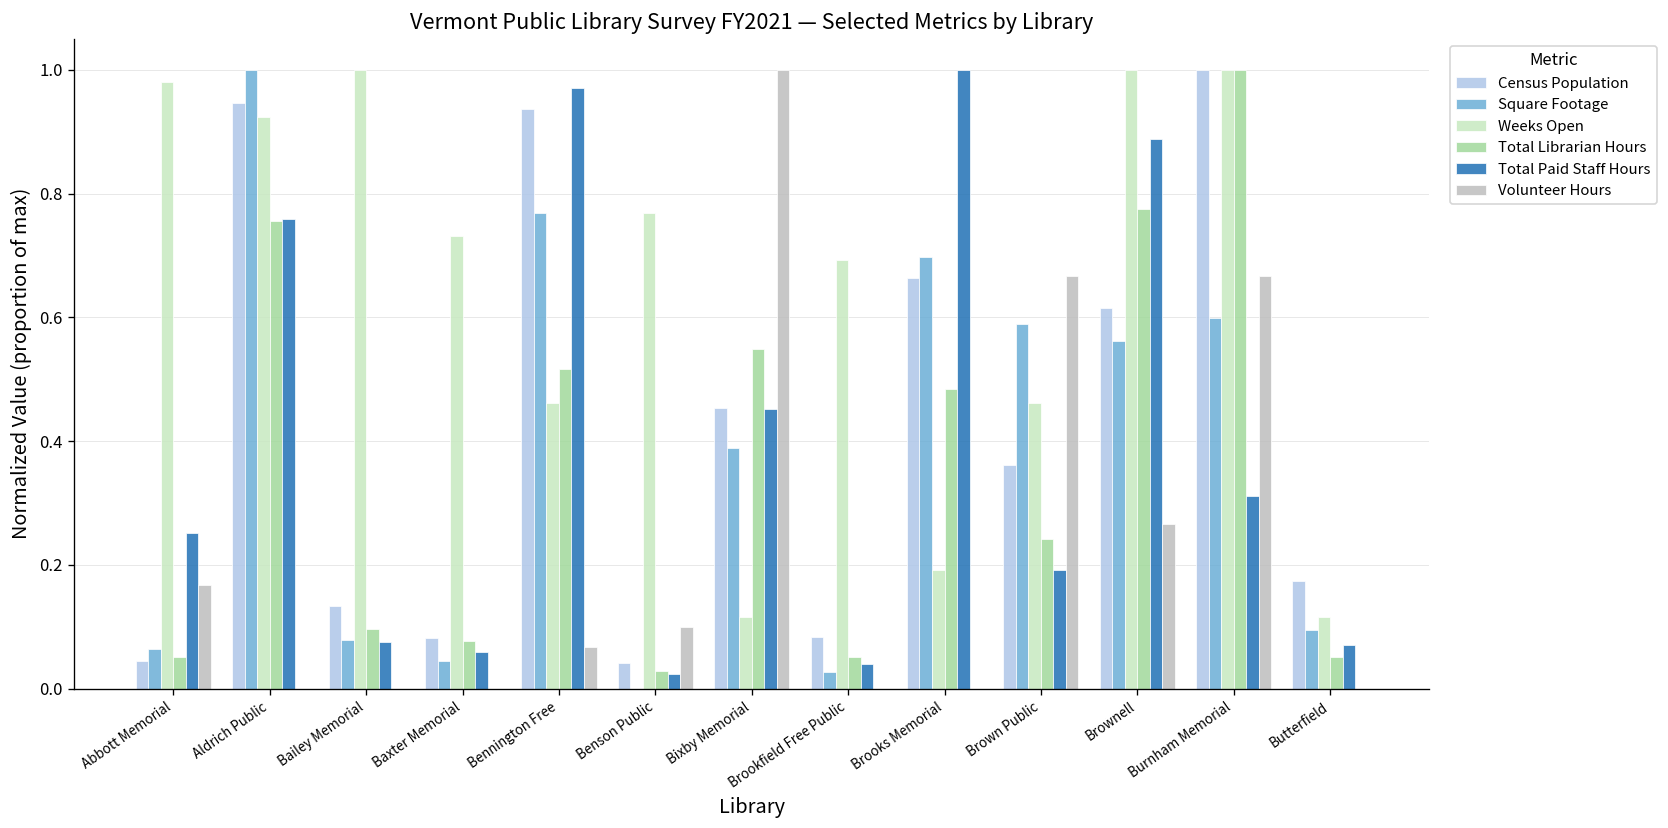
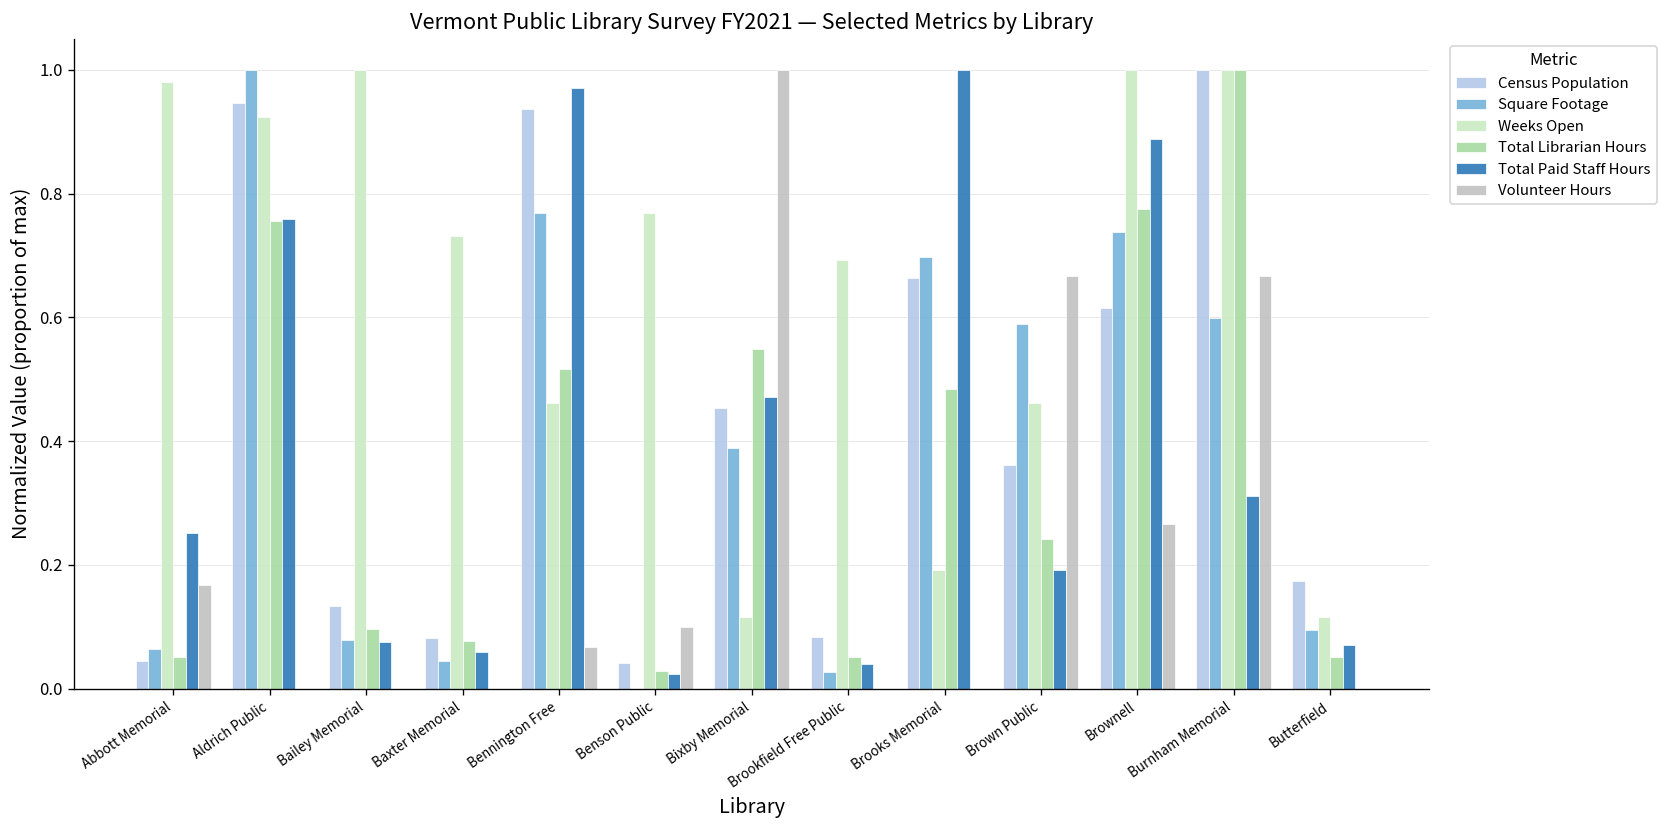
Total Paid Staff Hours, Bixby Memorial: 0.45 -> 0.47
Square Footage, Brownell: 0.56 -> 0.74
